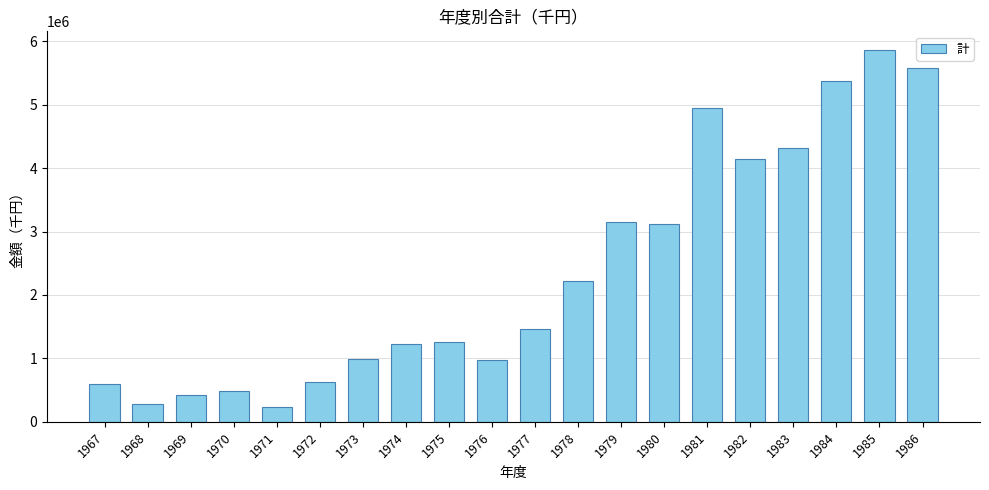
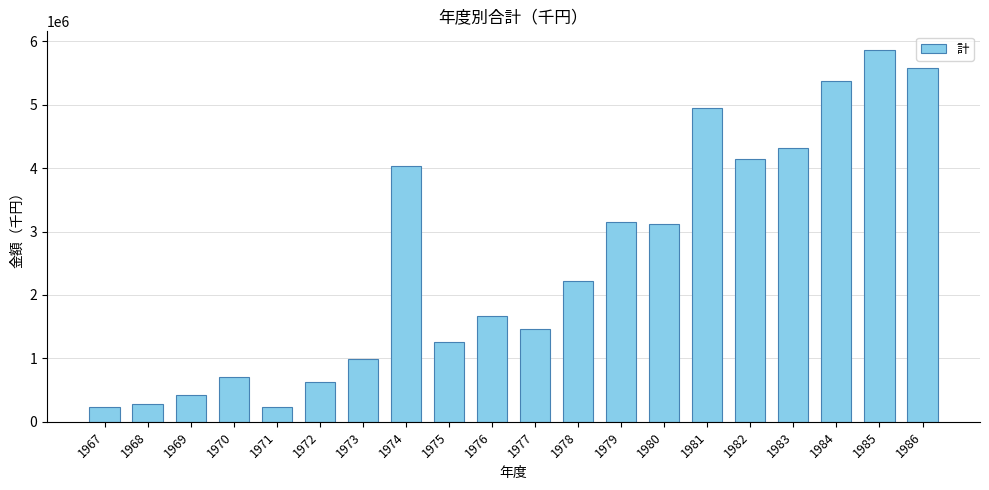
1967: 600000 -> 200000
1970: 500000 -> 700000
1974: 1200000 -> 4000000
1976: 1000000 -> 1700000
